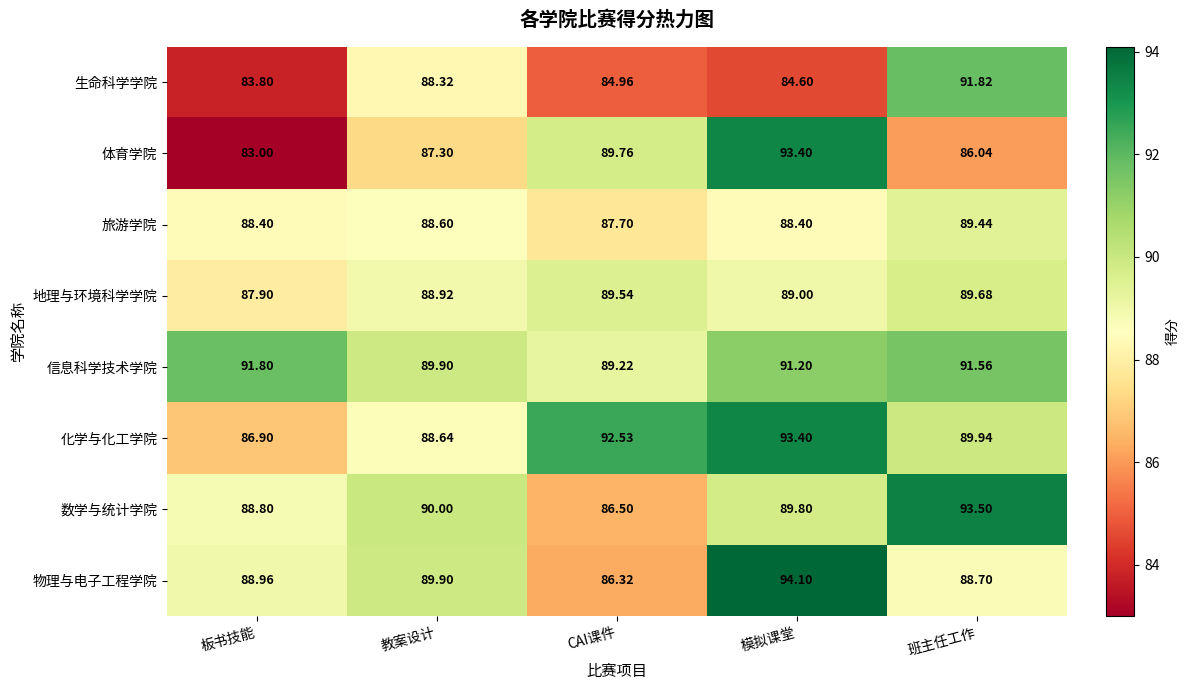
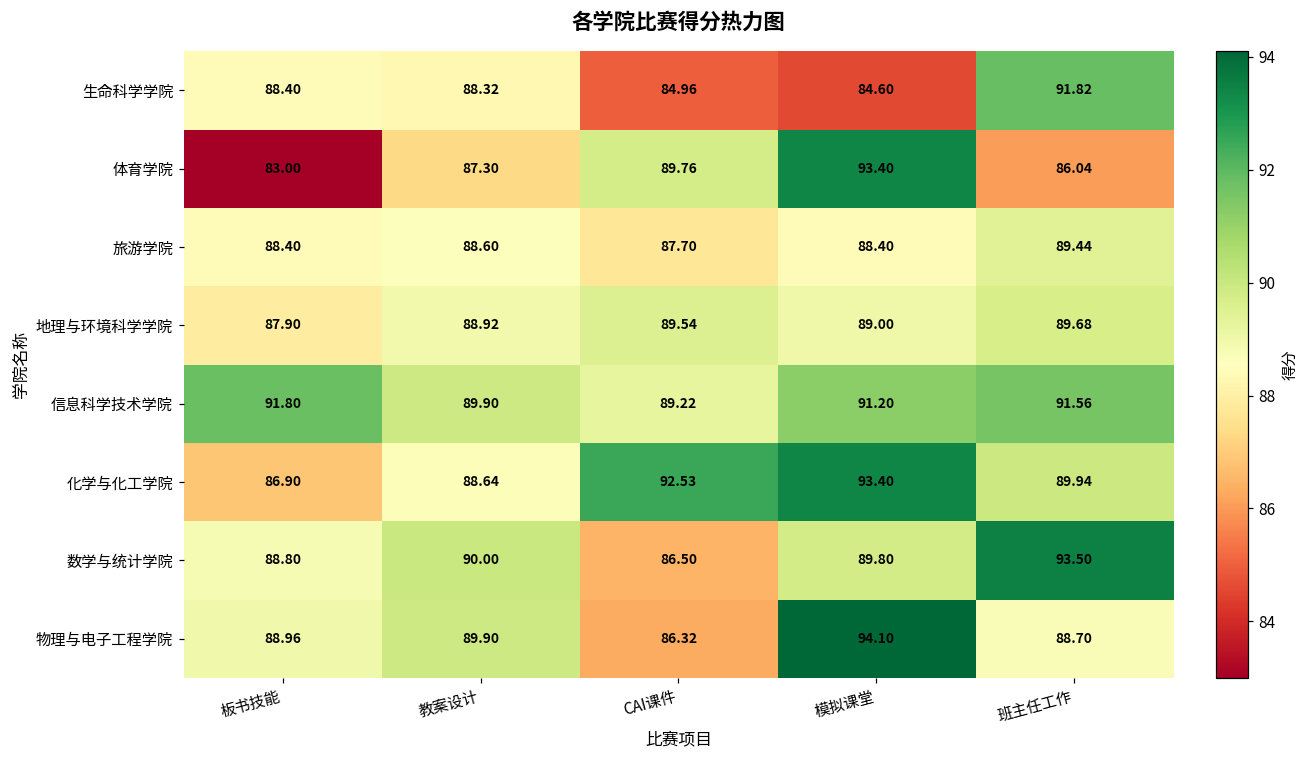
生命科学学院, 板书技能: 83.80 -> 88.40
